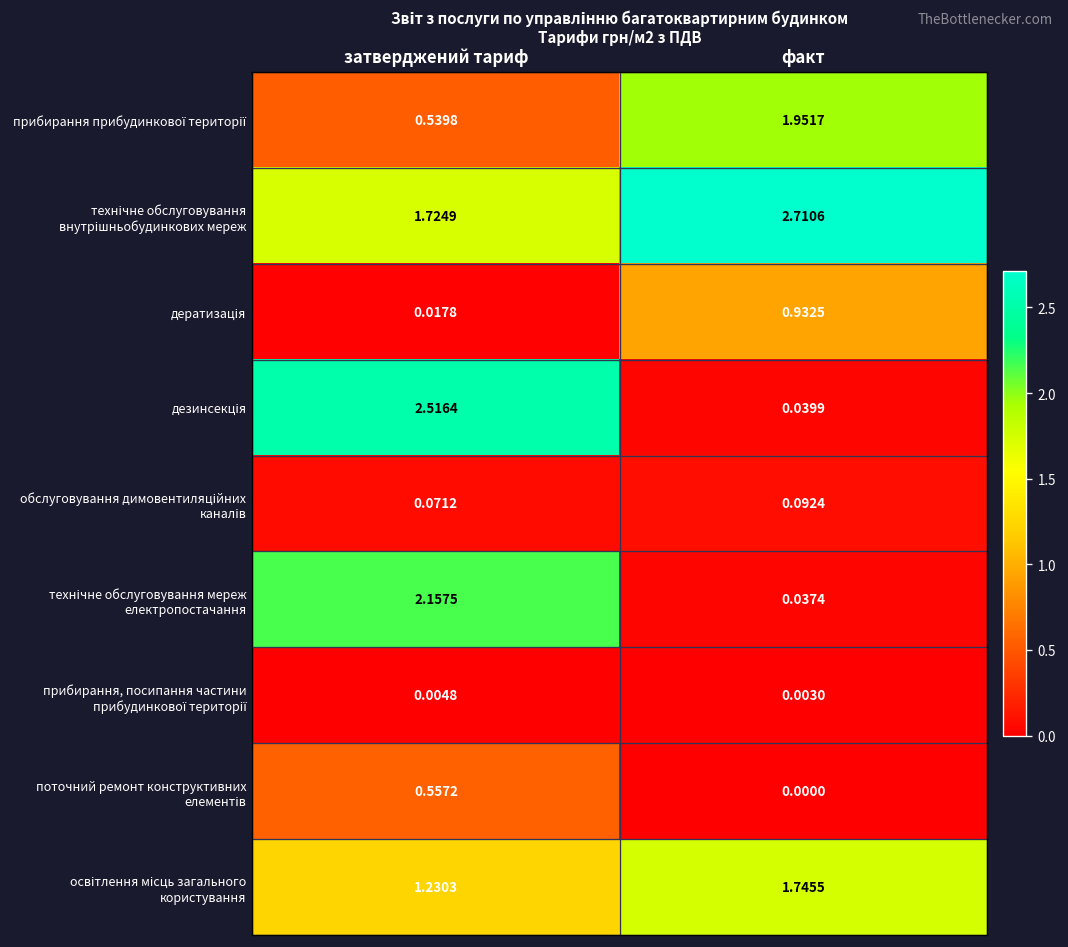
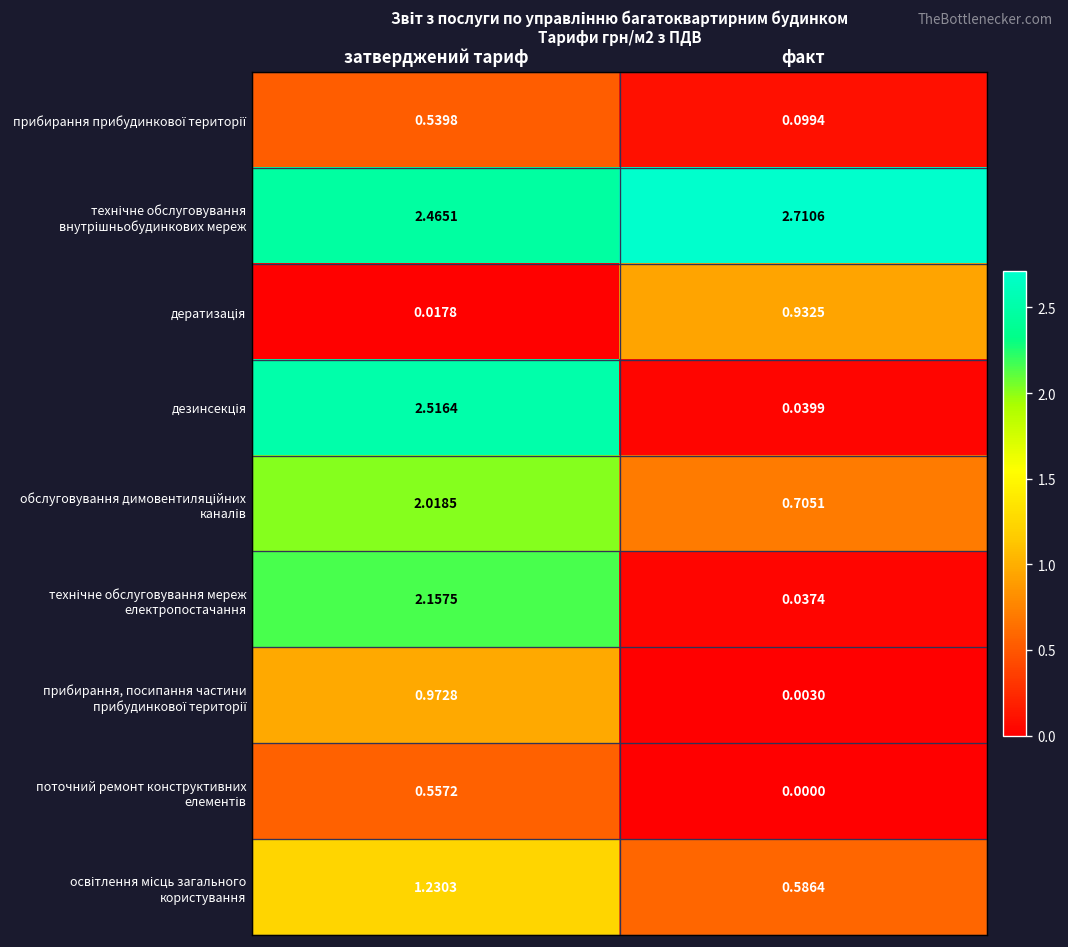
прибирання прибудинкової території, факт: 1.9517 -> 0.0994
технічне обслуговування внутрішньобудинкових мереж, затверджений тариф: 1.7249 -> 2.4651
обслуговування димовентиляційних каналів, затверджений тариф: 0.0712 -> 2.0185
обслуговування димовентиляційних каналів, факт: 0.0924 -> 0.7051
прибирання, посипання частини прибудинкової території, затверджений тариф: 0.0048 -> 0.9728
освітлення місць загального користування, факт: 1.7455 -> 0.5864
